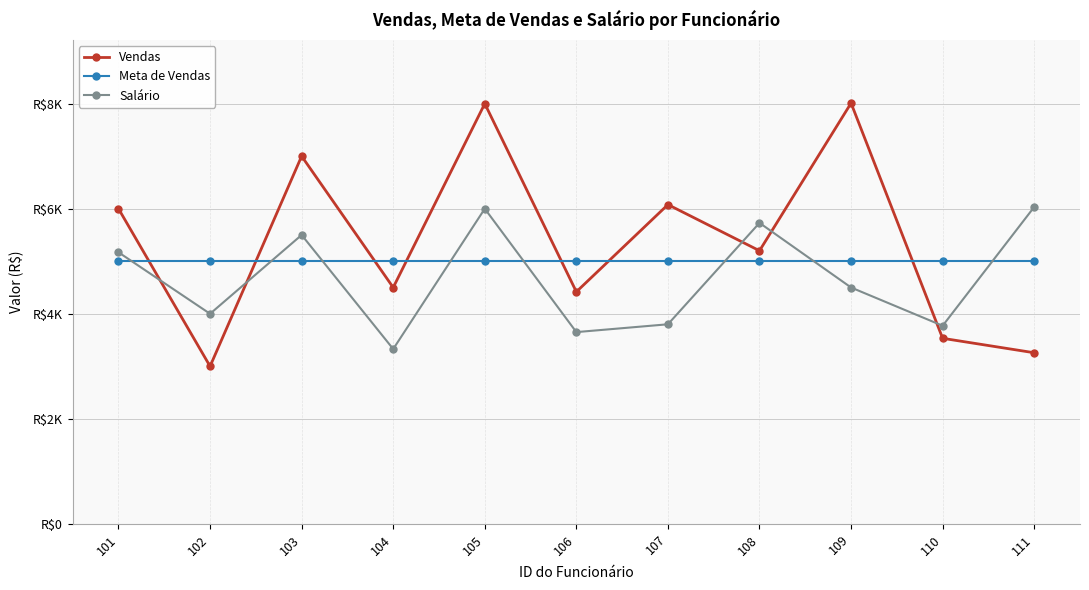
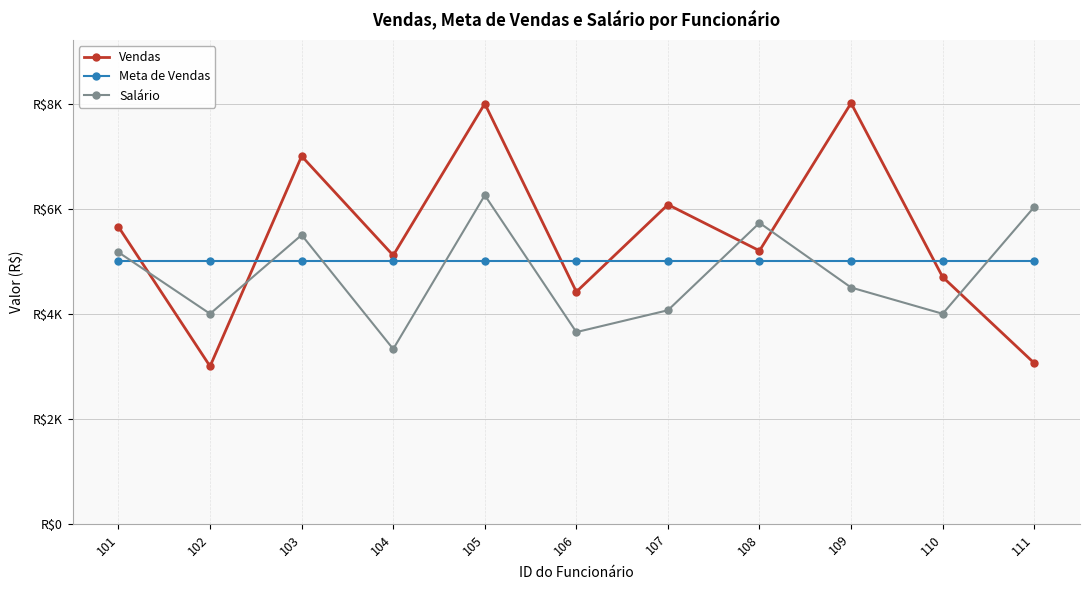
Vendas, 101: R$6000 -> R$5700
Vendas, 104: R$4500 -> R$5100
Salário, 105: R$6000 -> R$6300
Salário, 107: R$3800 -> R$4100
Vendas, 110: R$3500 -> R$4700
Salário, 110: R$3800 -> R$4000
Vendas, 111: R$3300 -> R$3100
